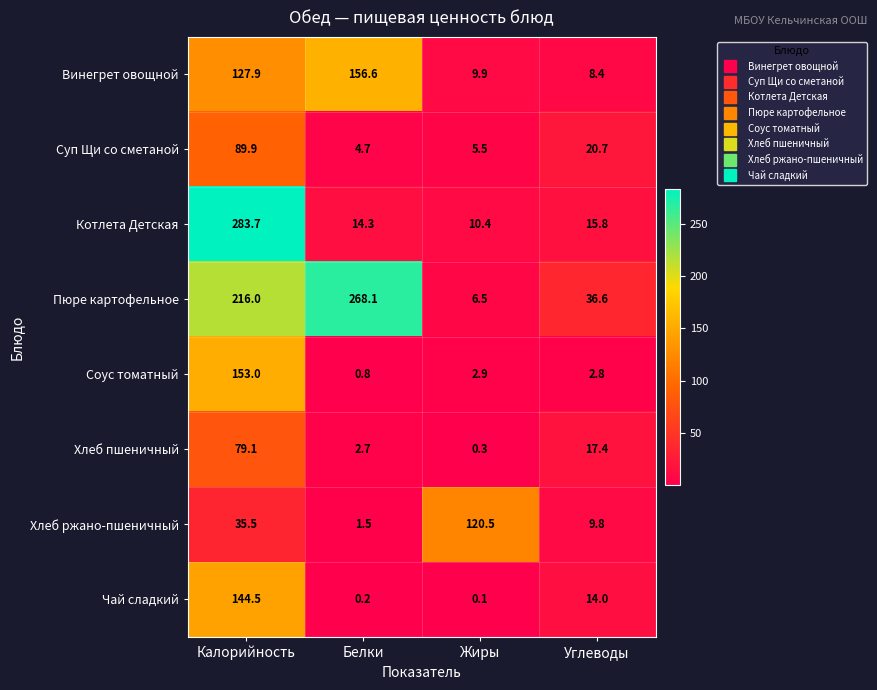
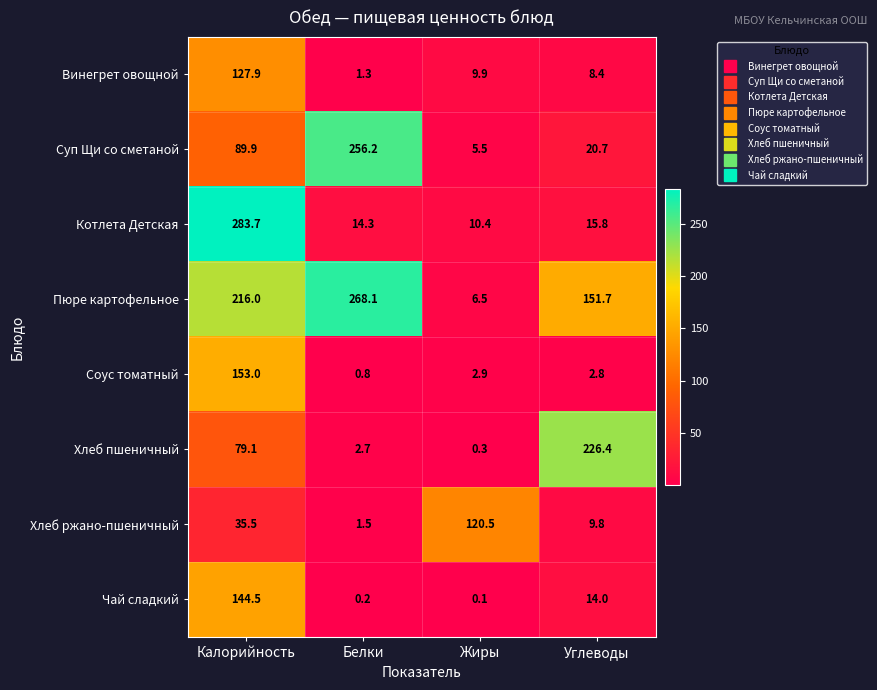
Винегрет овощной, Белки: 156.6 -> 1.3
Суп Щи со сметаной, Белки: 4.7 -> 256.2
Пюре картофельное, Углеводы: 36.6 -> 151.7
Хлеб пшеничный, Углеводы: 17.4 -> 226.4
